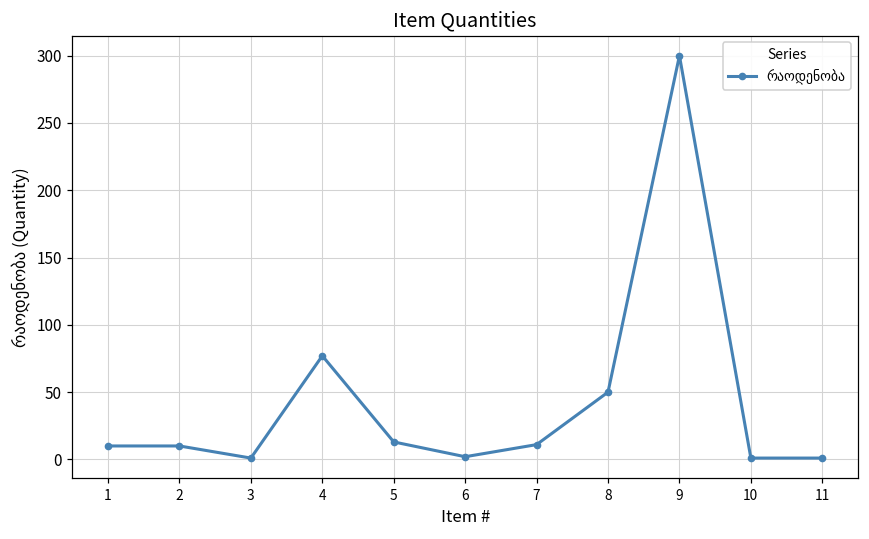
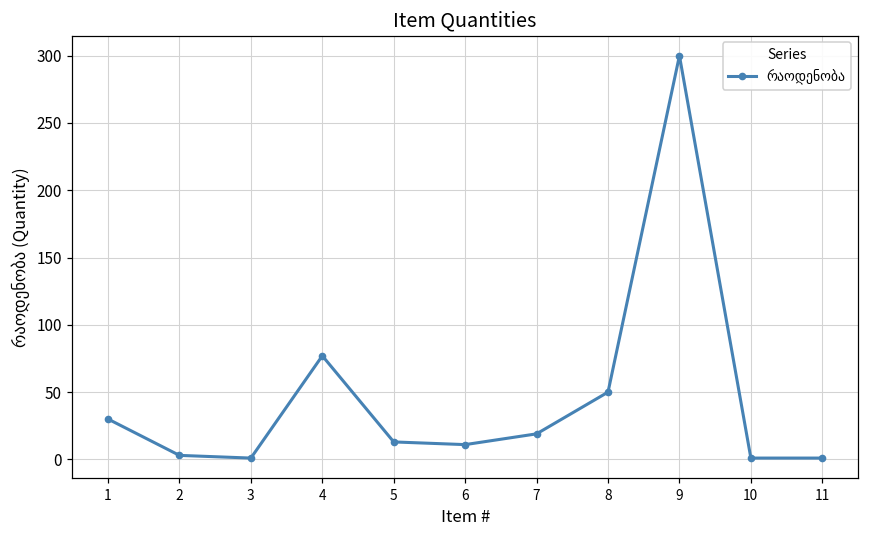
1: 10 -> 30
2: 10 -> 3
6: 2 -> 11
7: 11 -> 19
